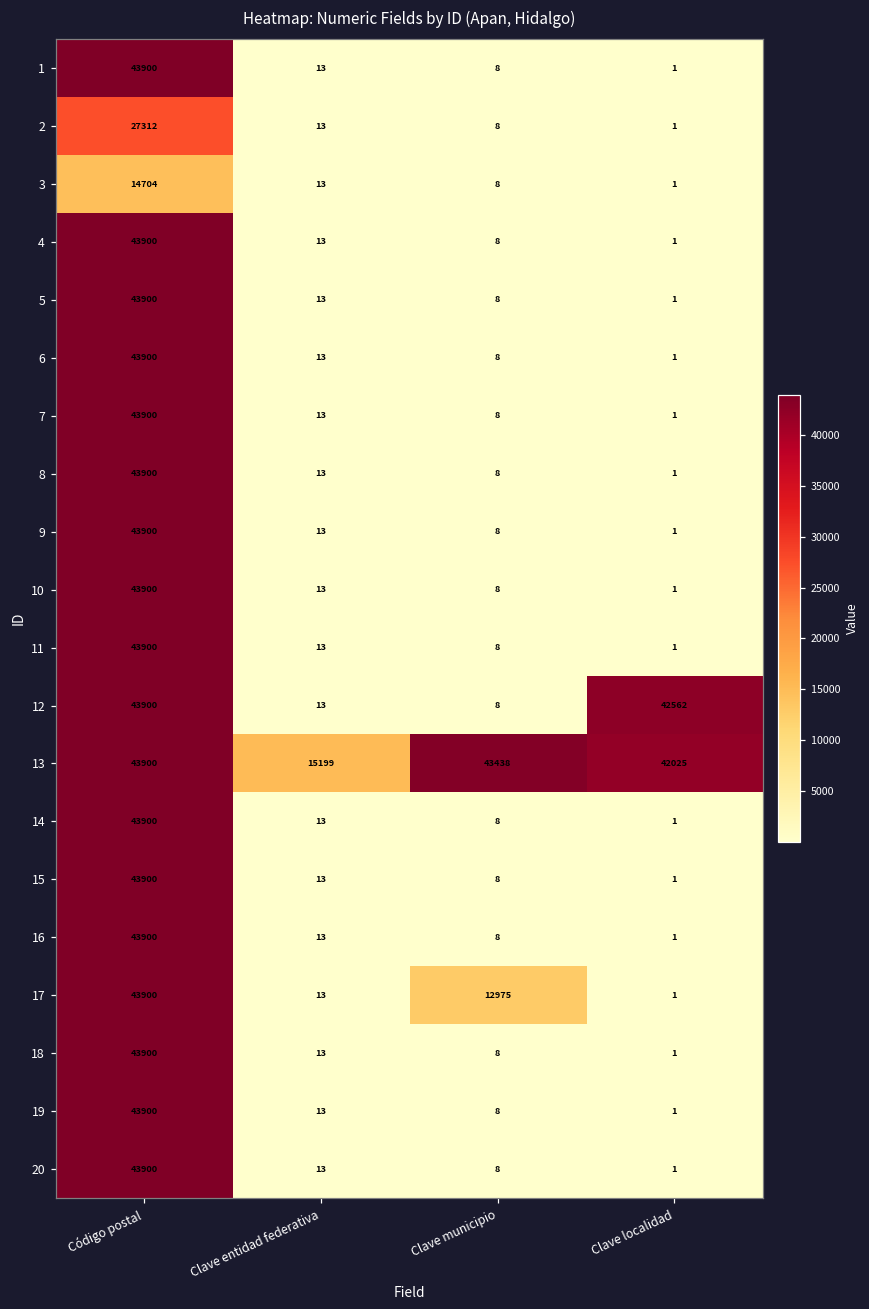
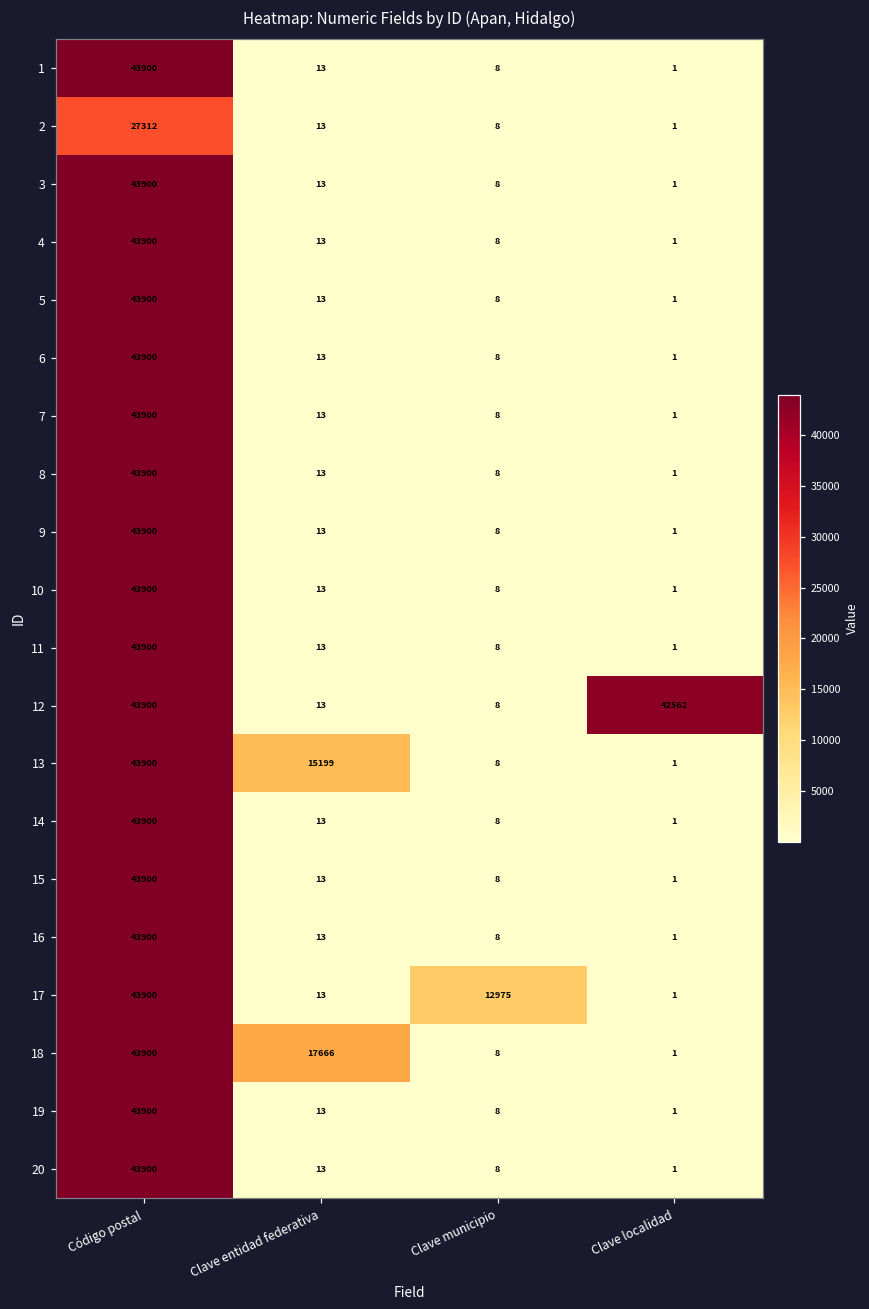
3, Código postal: 14704 -> 43900
13, Clave municipio: 43438 -> 8
13, Clave localidad: 42025 -> 1
18, Clave entidad federativa: 13 -> 17666
